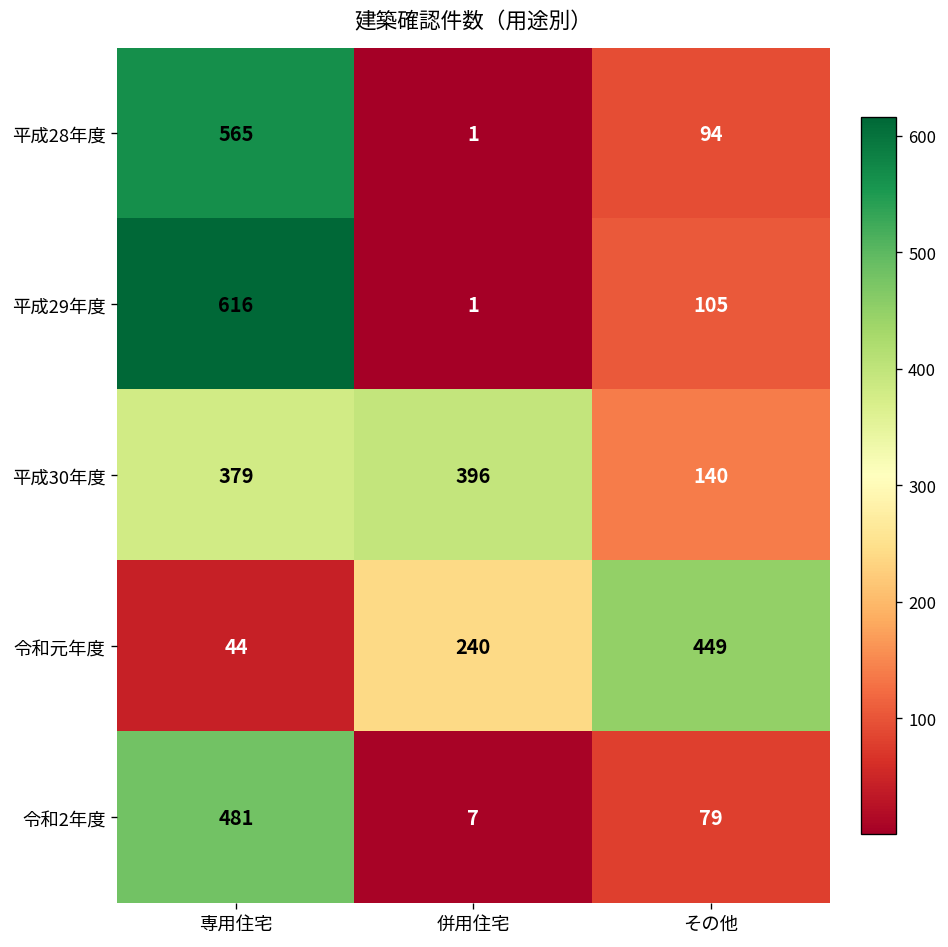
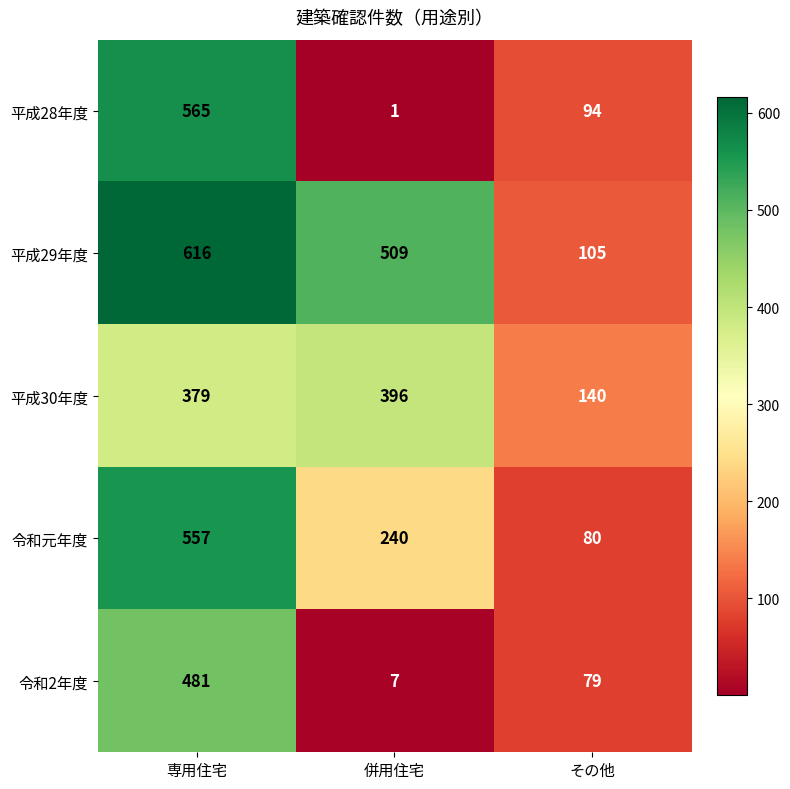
平成29年度, 併用住宅: 1 -> 509
令和元年度, 専用住宅: 44 -> 557
令和元年度, その他: 449 -> 80
